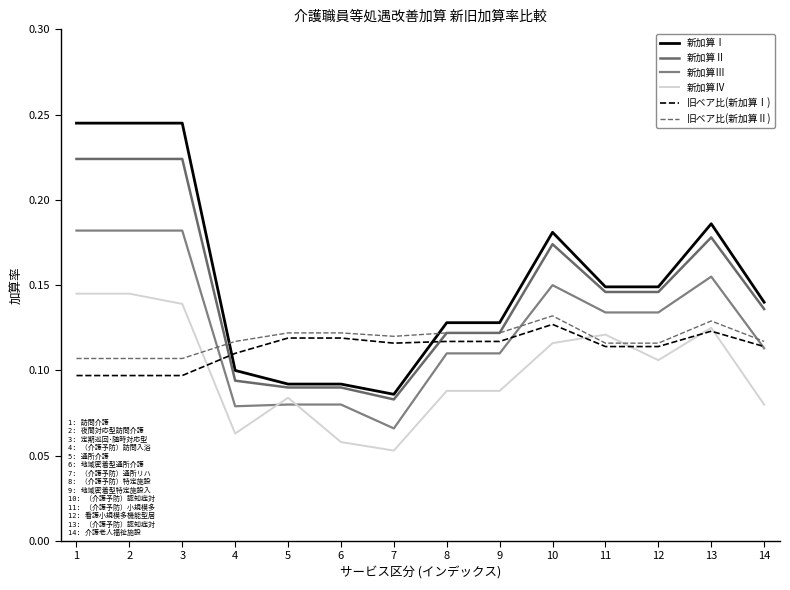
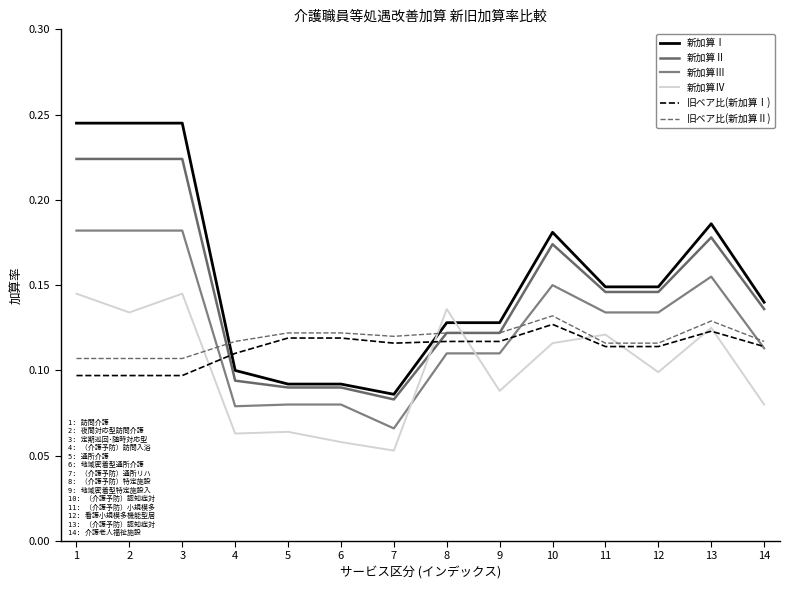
新加算Ⅳ, 2: 0.145 -> 0.134
新加算Ⅳ, 3: 0.139 -> 0.145
新加算Ⅳ, 5: 0.084 -> 0.064
新加算Ⅳ, 8: 0.088 -> 0.136
新加算Ⅳ, 12: 0.106 -> 0.099
